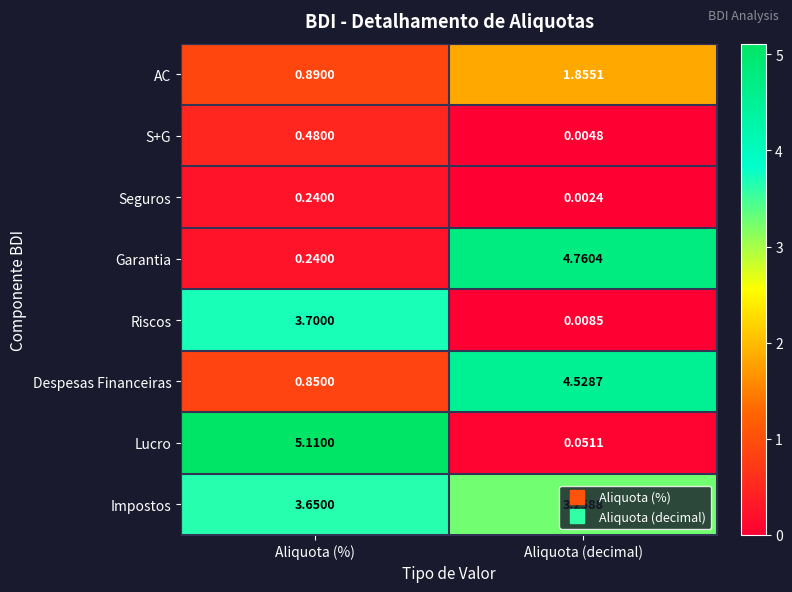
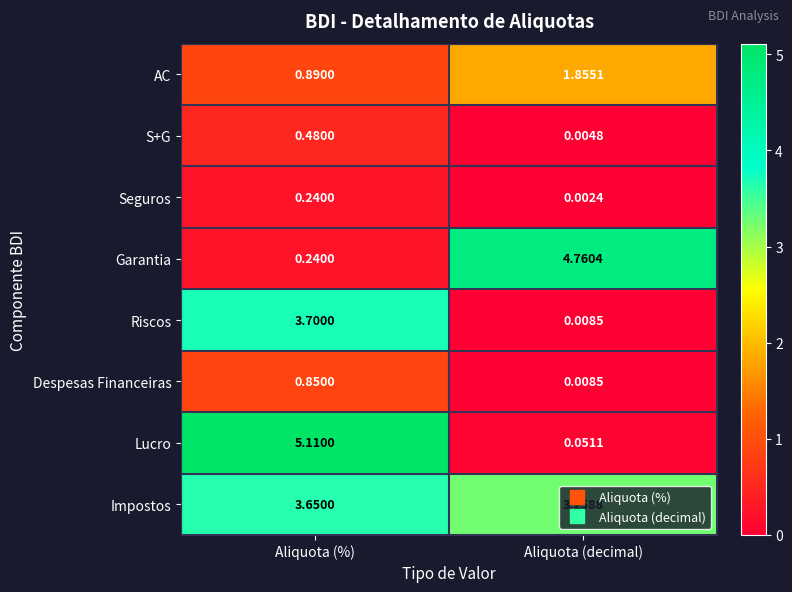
Despesas Financeiras, Aliquota (decimal): 4.5287 -> 0.0085
